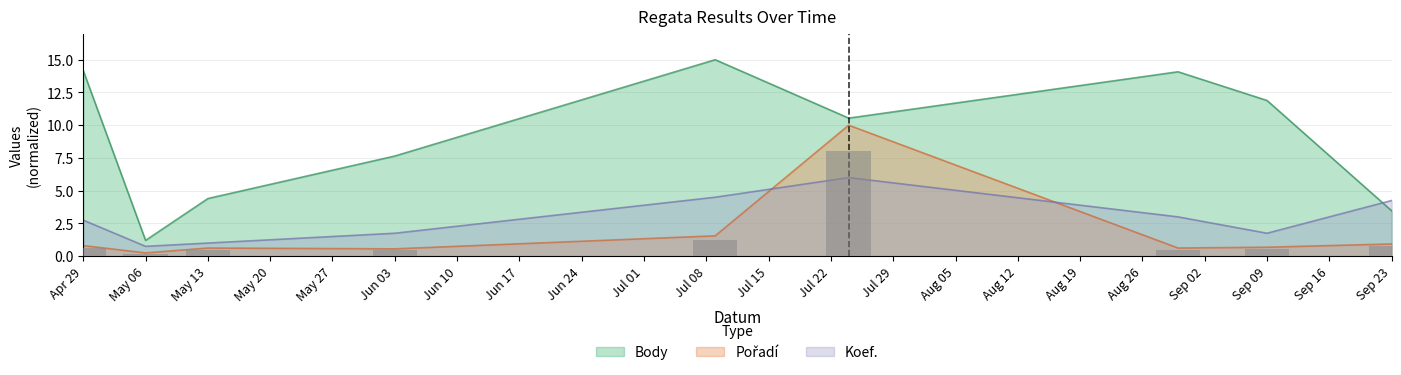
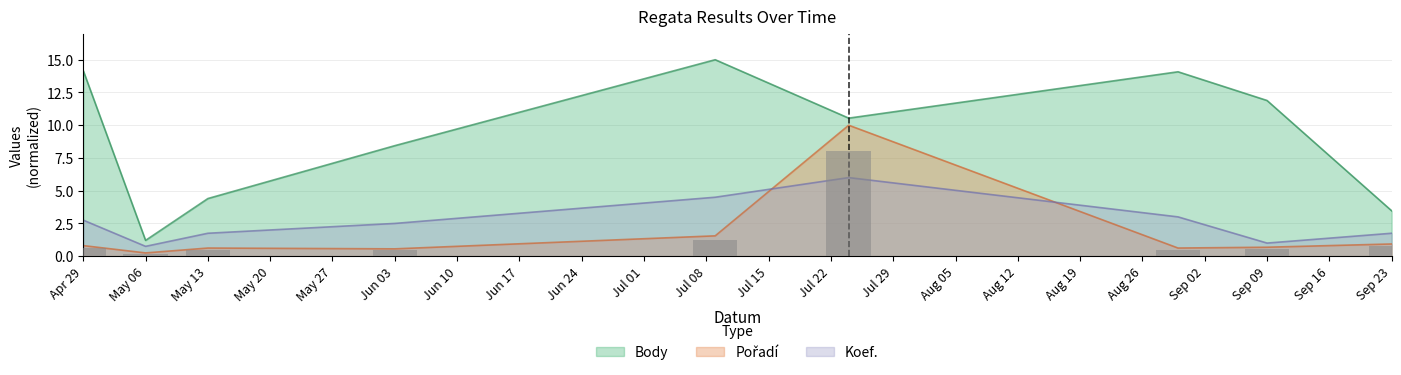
Koef., May 13: 1.0 -> 1.8
Body, Jun 03: 7.6 -> 8.4
Koef., Jun 03: 1.8 -> 2.5
Koef., Sep 09: 1.8 -> 1.0
Koef., Sep 23: 4.3 -> 1.8
